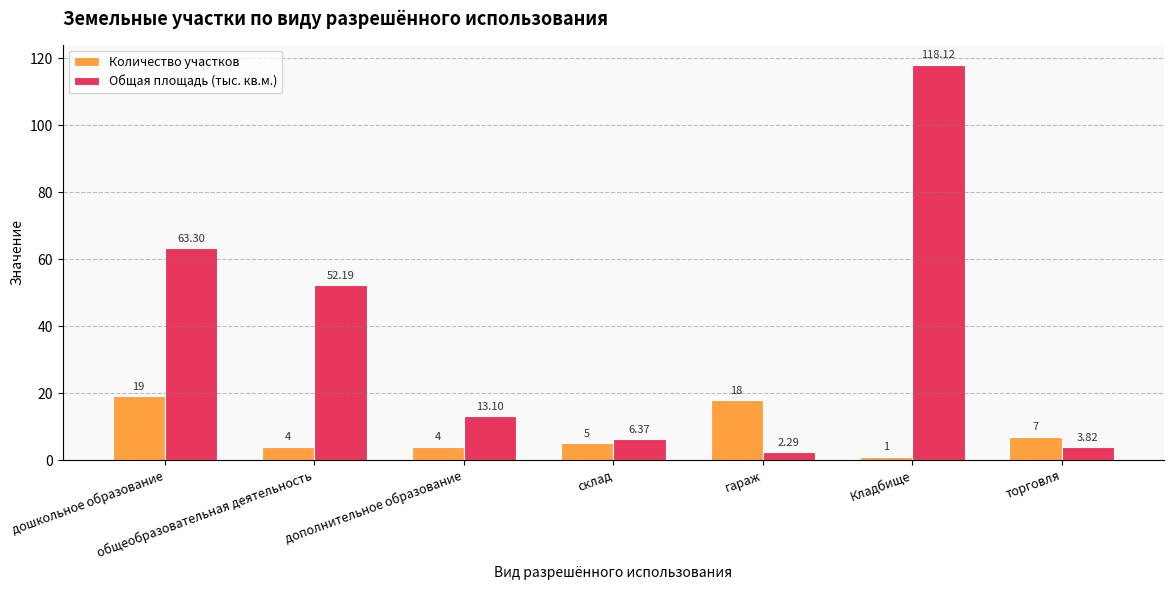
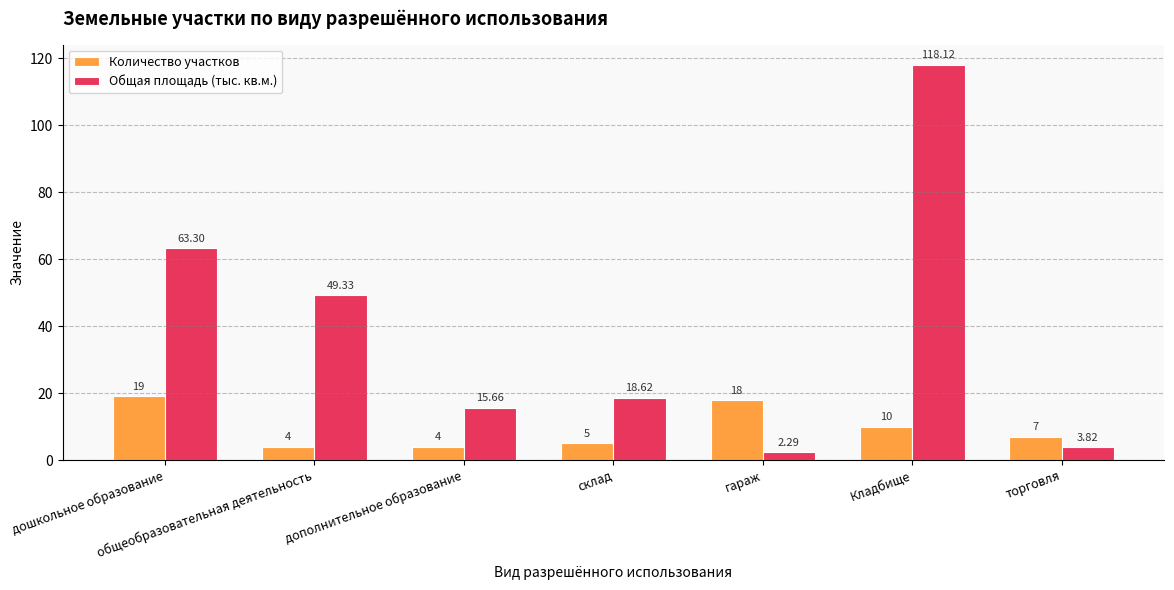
Общая площадь (тыс. кв.м.), общеобразовательная деятельность: 52.19 -> 49.33
Общая площадь (тыс. кв.м.), дополнительное образование: 13.10 -> 15.66
Общая площадь (тыс. кв.м.), склад: 6.37 -> 18.62
Количество участков, Кладбище: 1 -> 10
